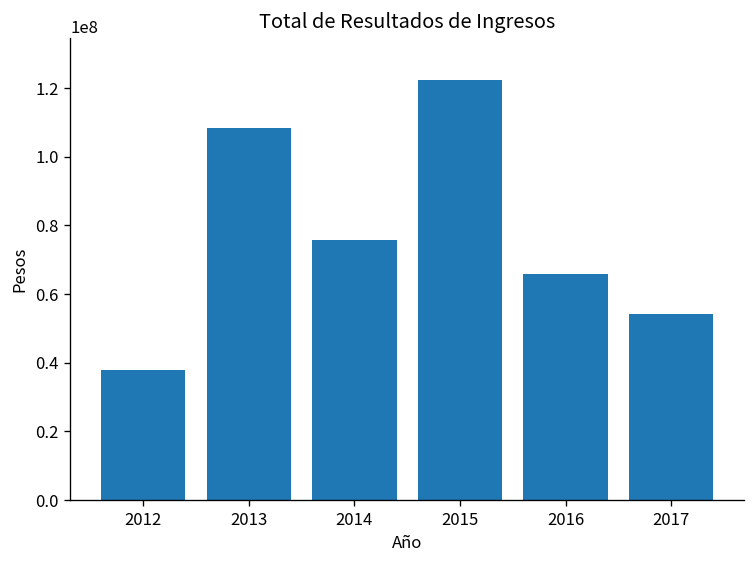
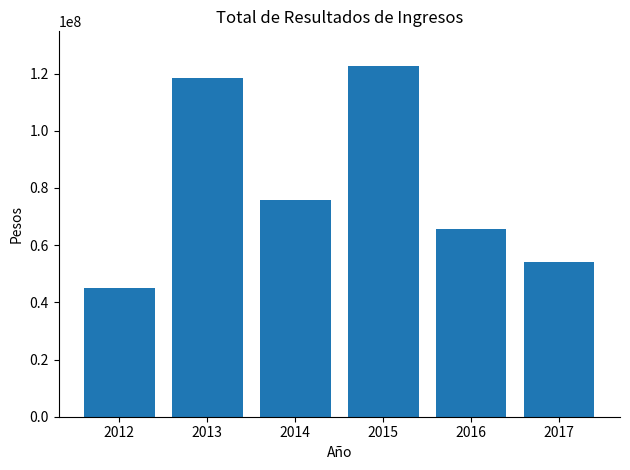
2012: 38000000 -> 45000000
2013: 108000000 -> 118000000
